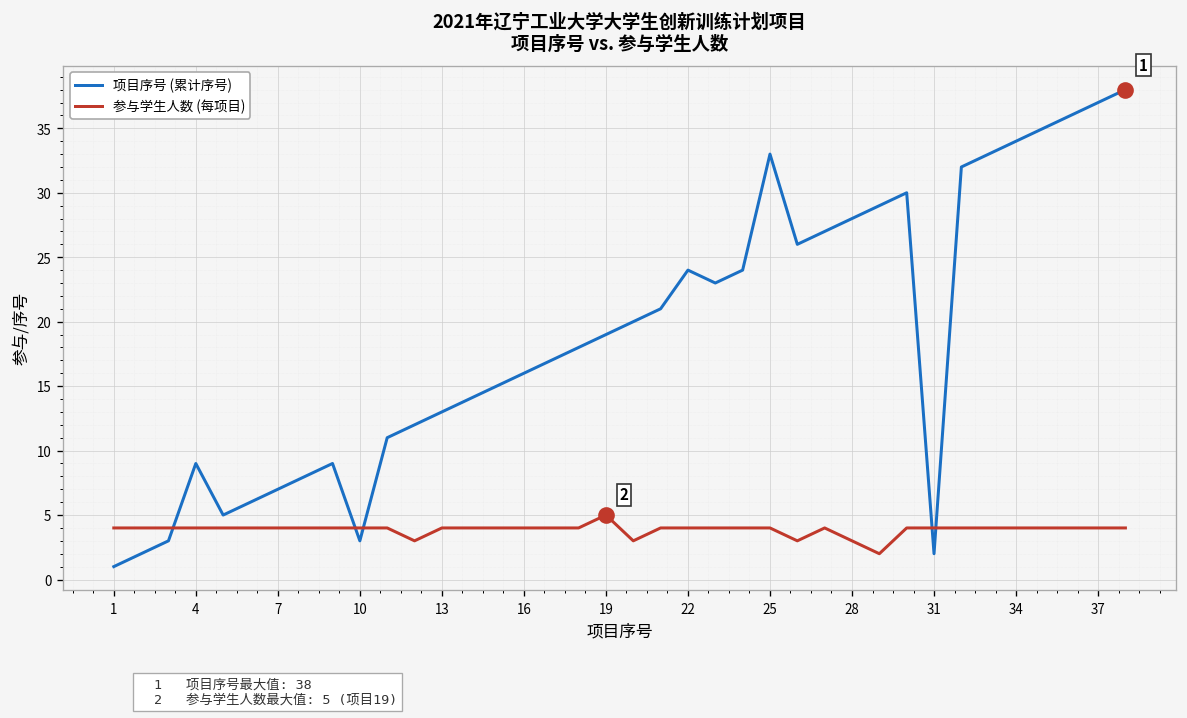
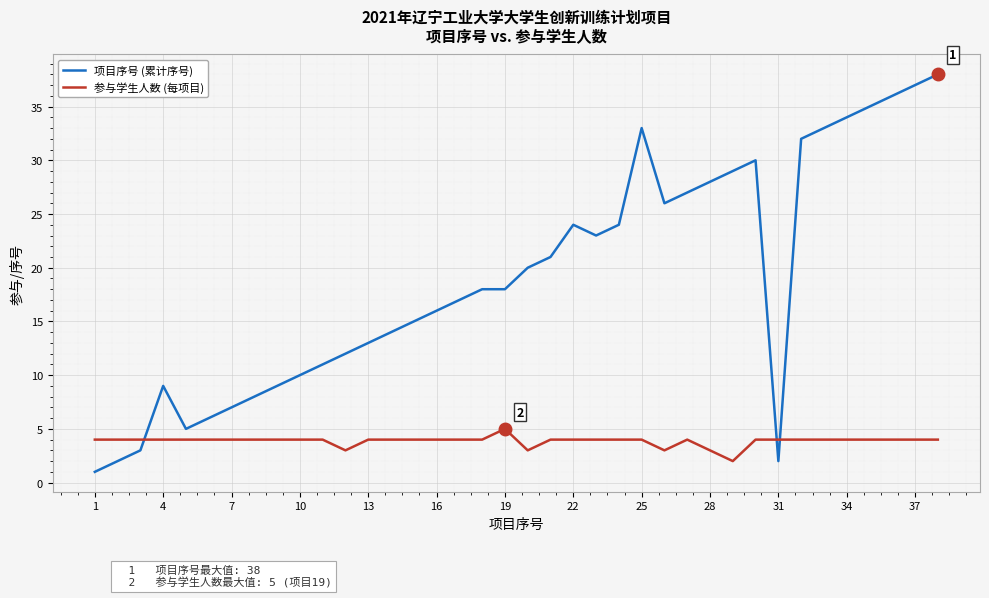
项目序号 (累计序号), 10: 3 -> 10
项目序号 (累计序号), 19: 19 -> 18
